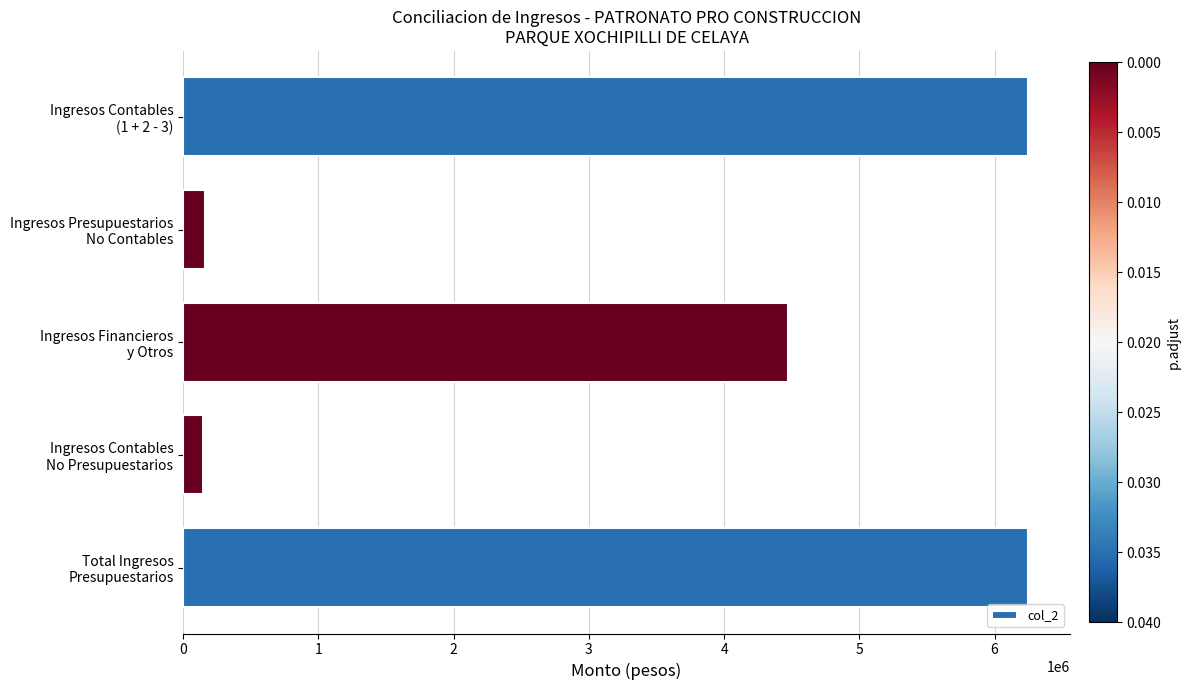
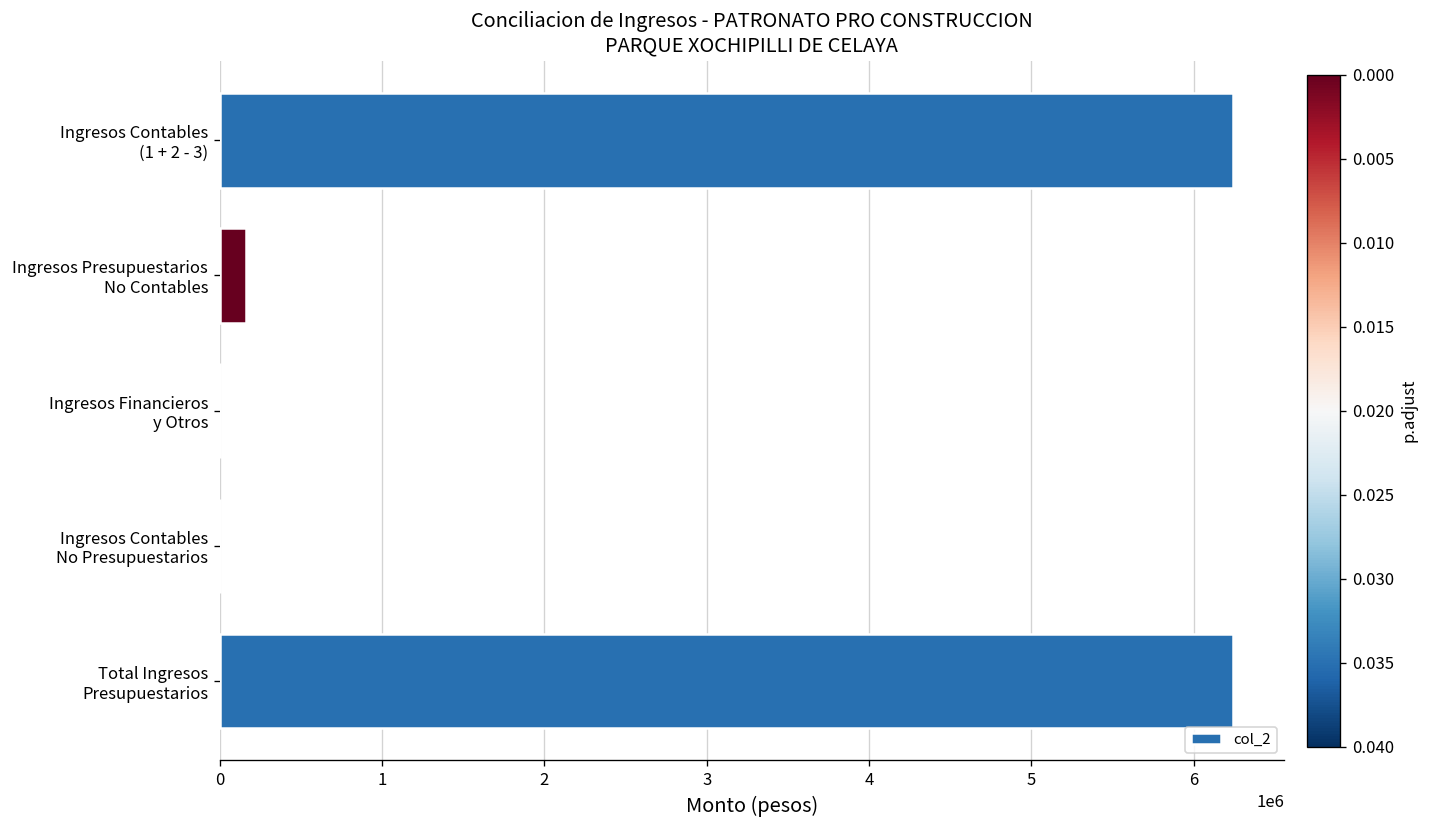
Ingresos Financieros y Otros: 4470000 -> 0
Ingresos Contables No Presupuestarios: 150000 -> 0
